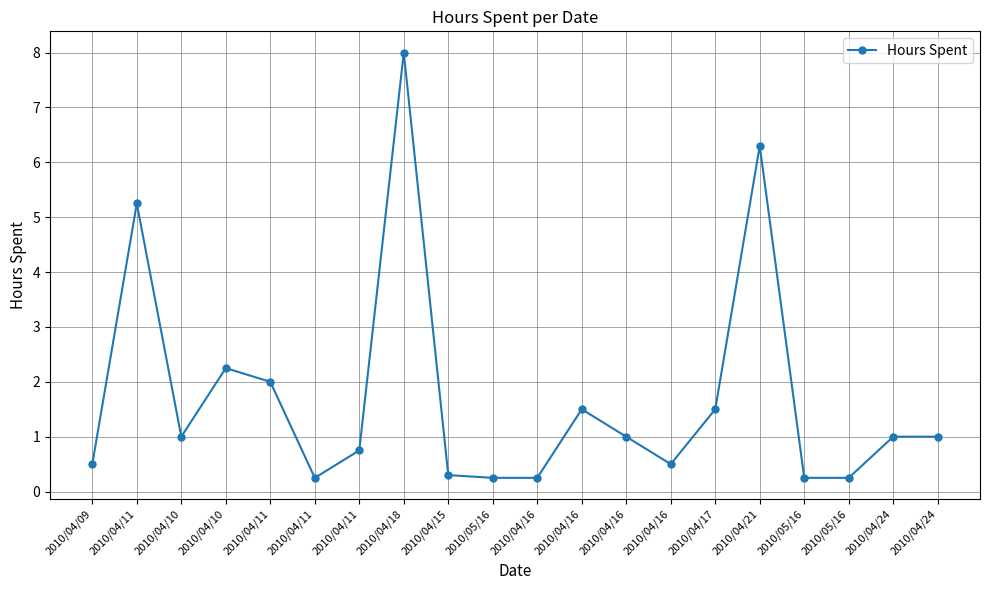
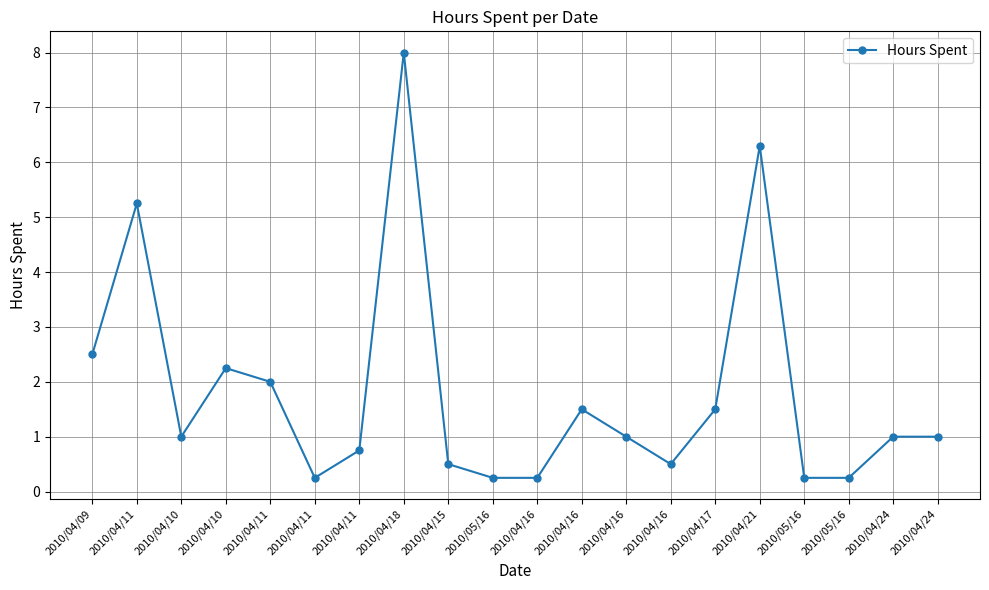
2010/04/09: 0.5 -> 2.5
2010/04/15: 0.3 -> 0.5
